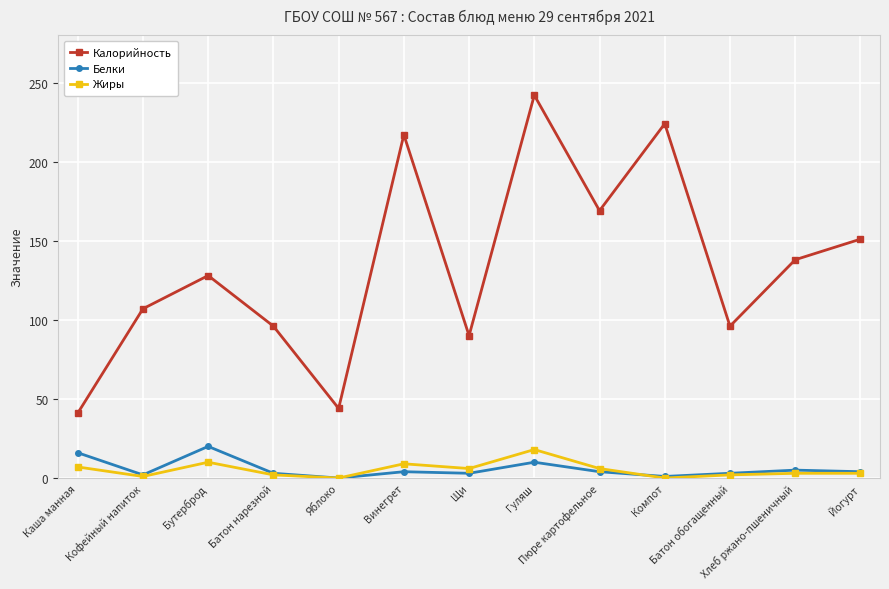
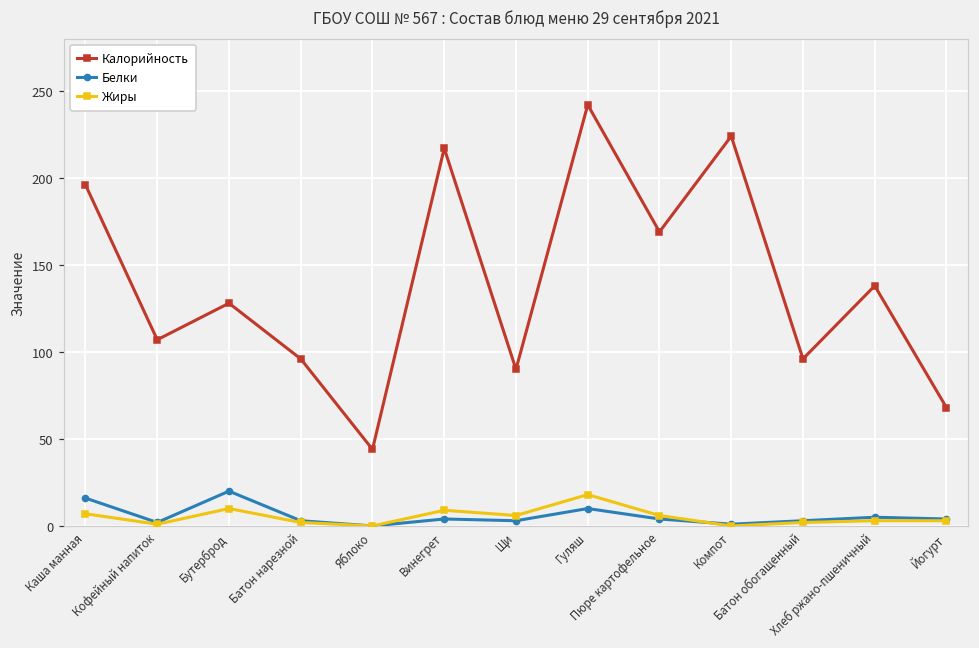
Калорийность, Каша манная: 41 -> 196
Калорийность, Йогурт: 151 -> 68
